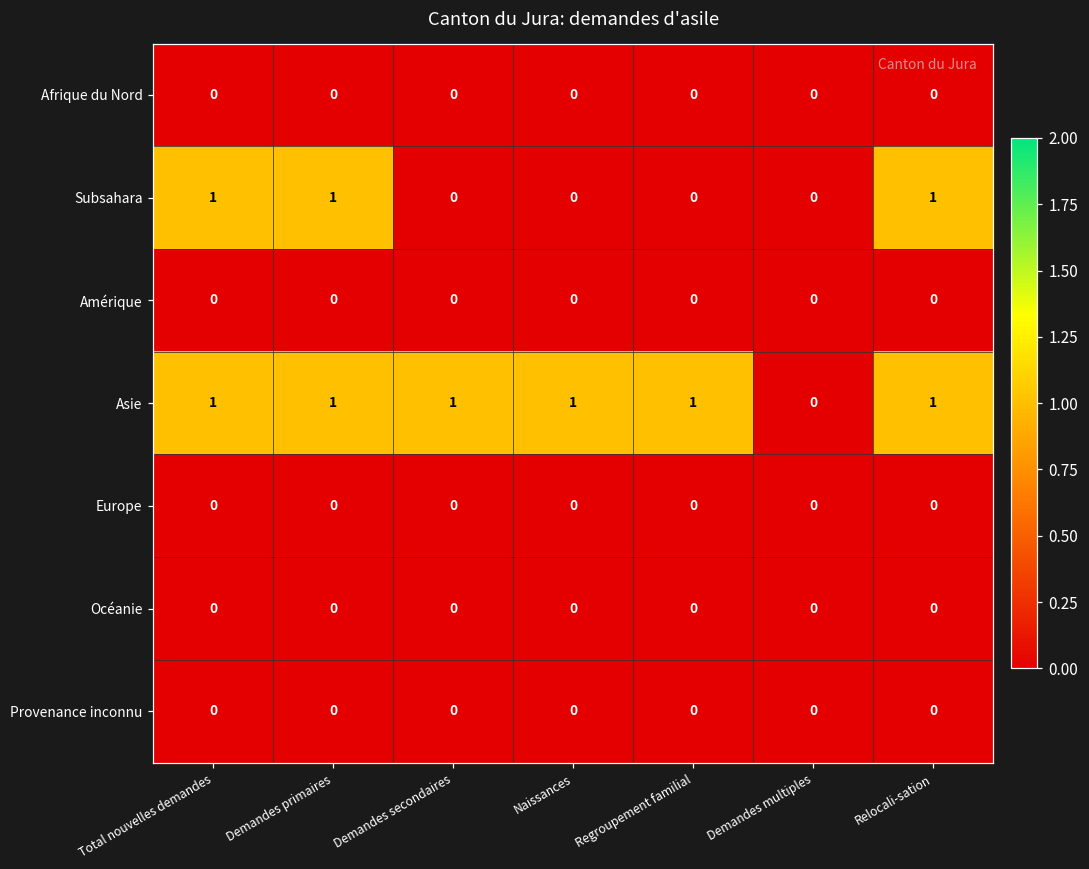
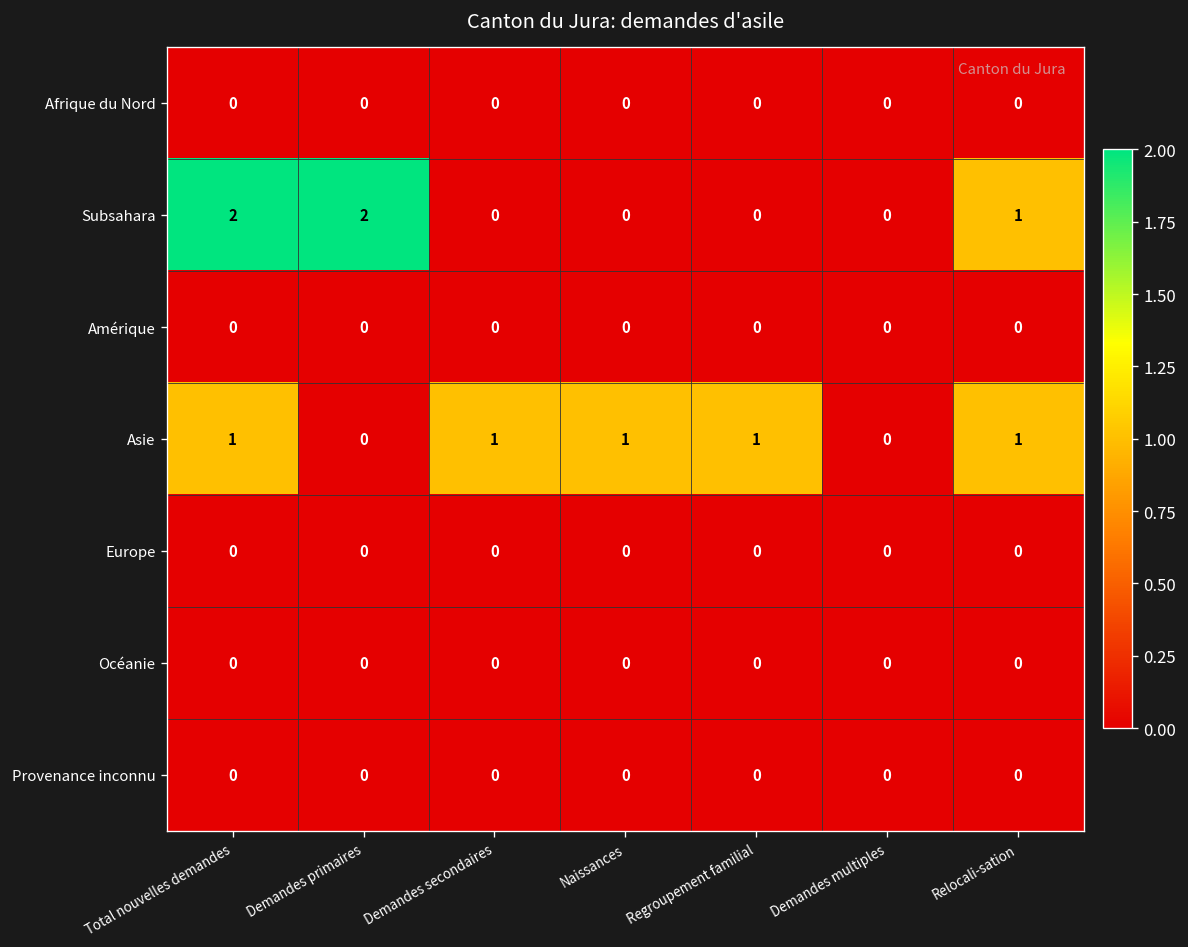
Subsahara, Total nouvelles demandes: 1 -> 2
Subsahara, Demandes primaires: 1 -> 2
Asie, Demandes primaires: 1 -> 0
